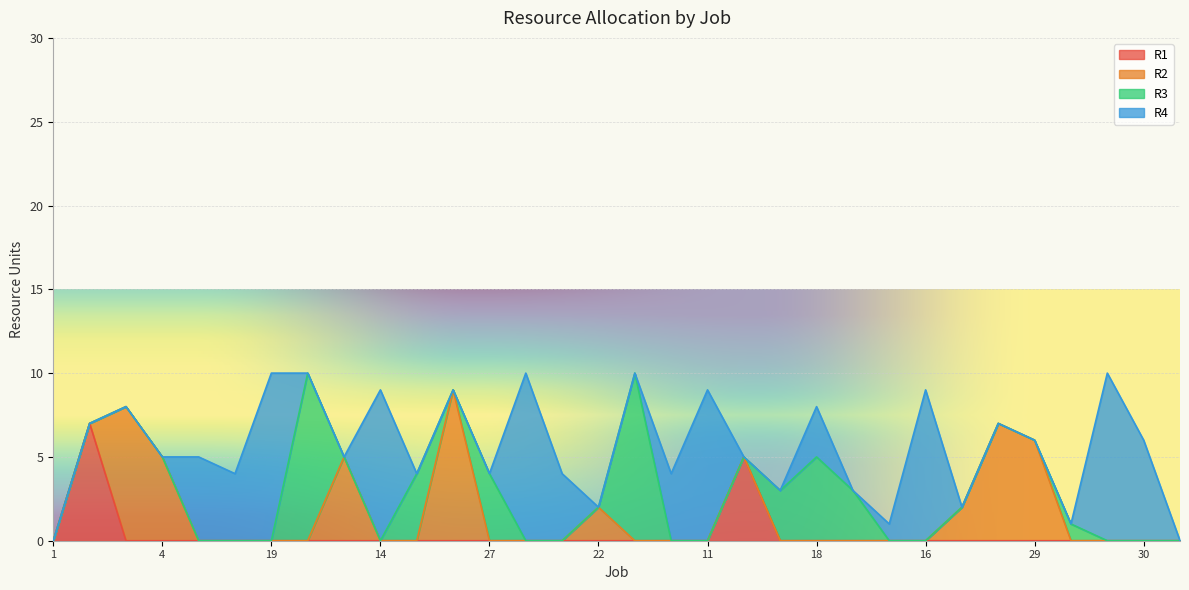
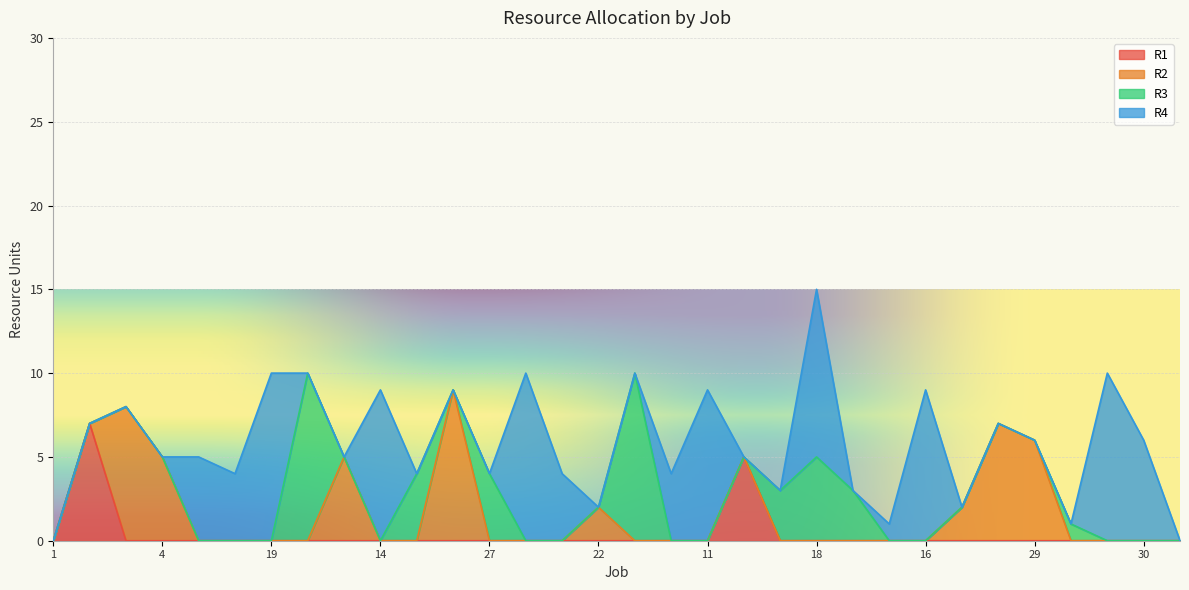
R4, 18: 3 -> 10
